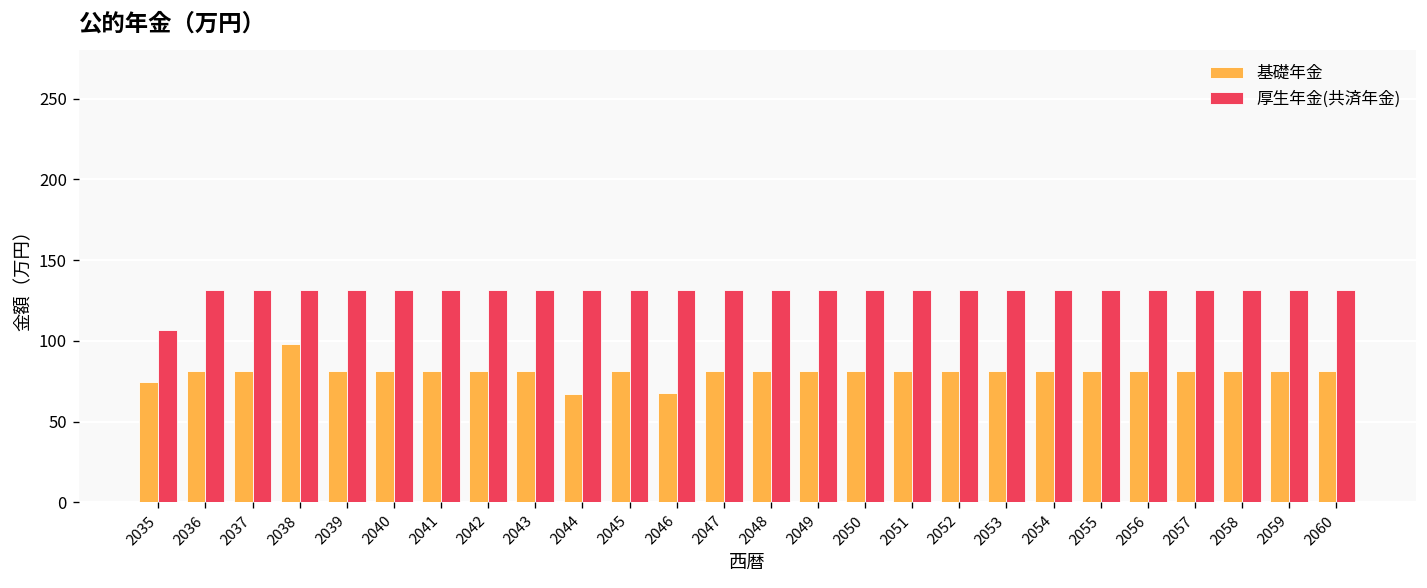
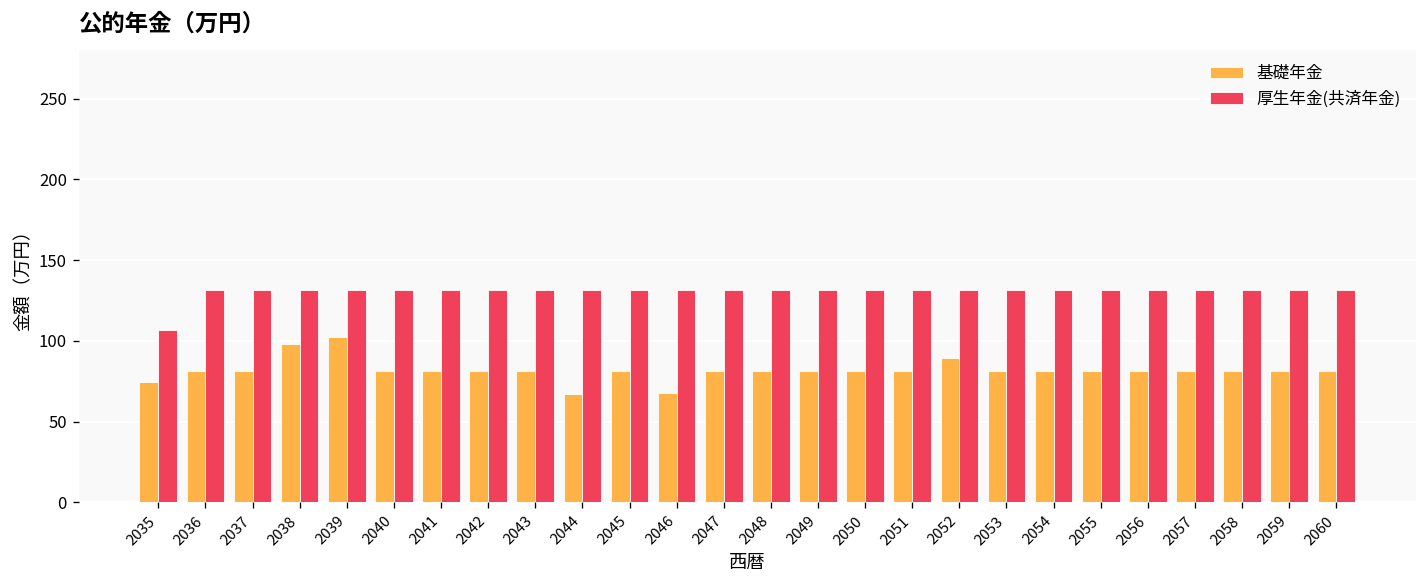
基礎年金, 2039: 82 -> 103
基礎年金, 2052: 82 -> 89
